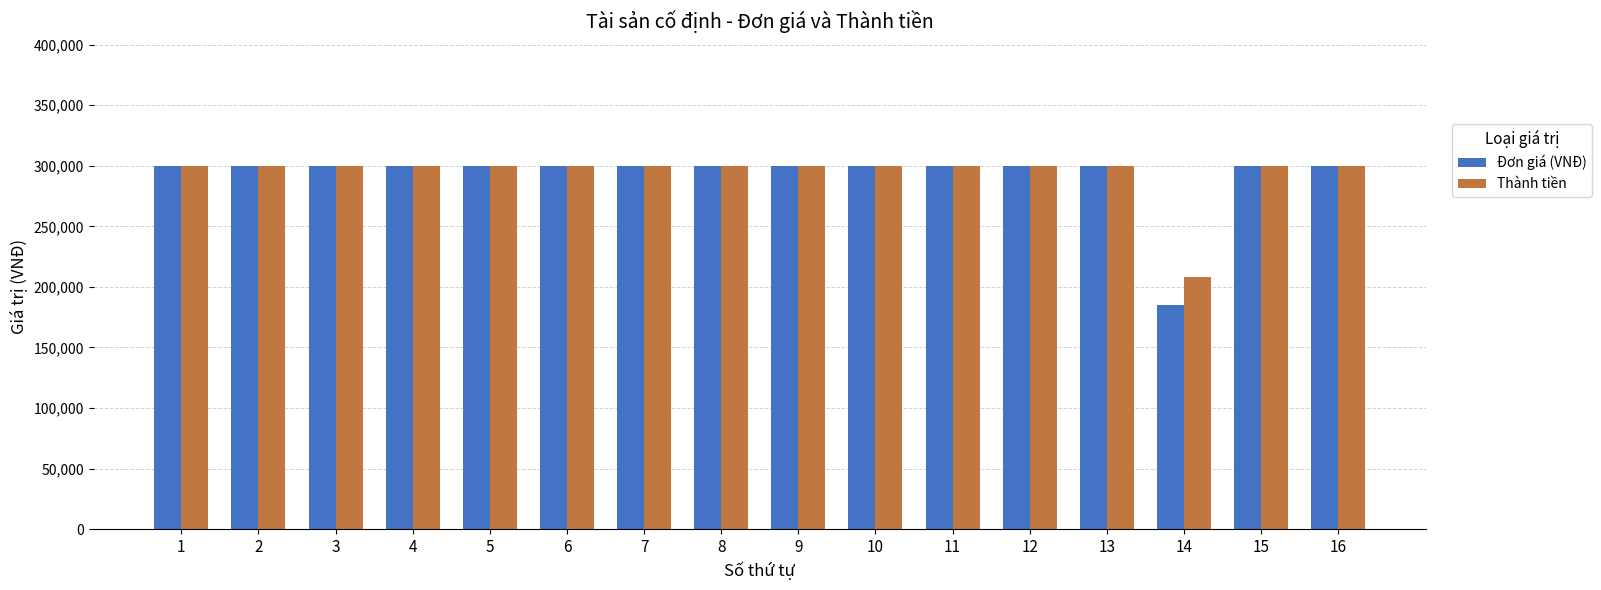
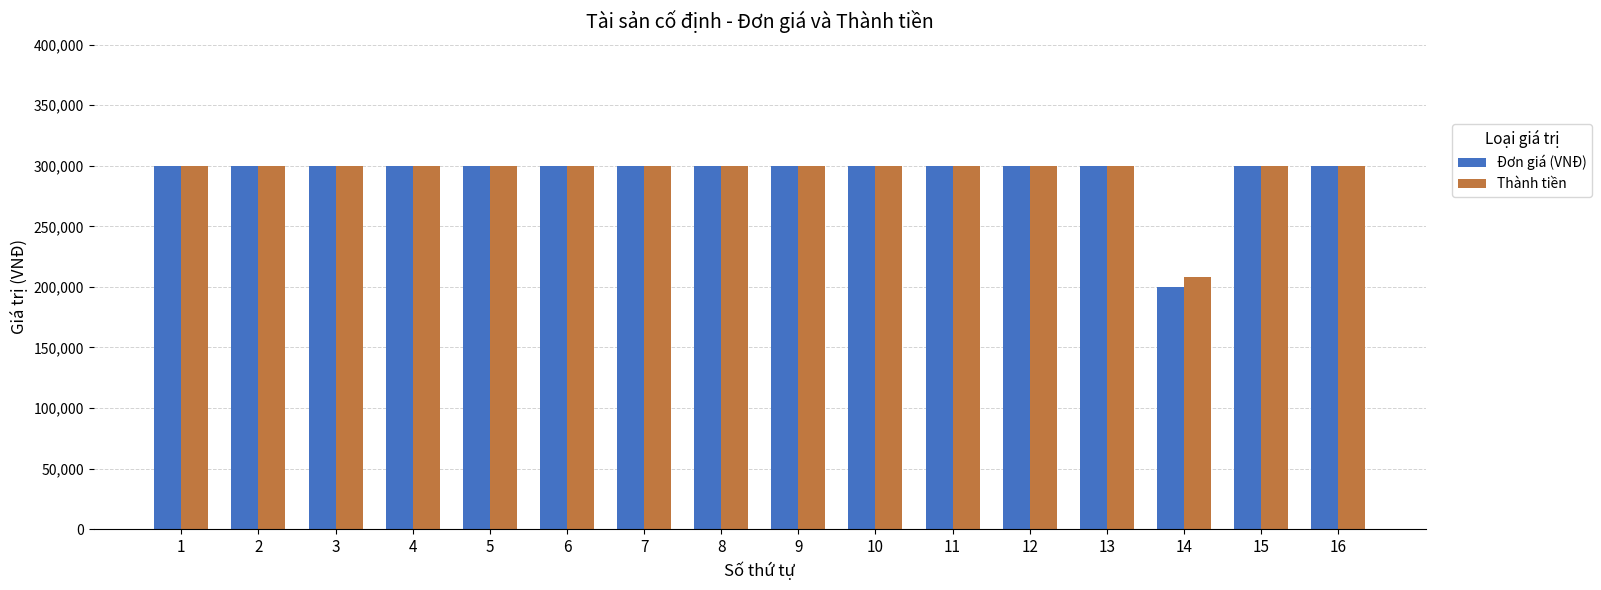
Đơn giá (VNĐ), 14: 185,000 -> 200,000
